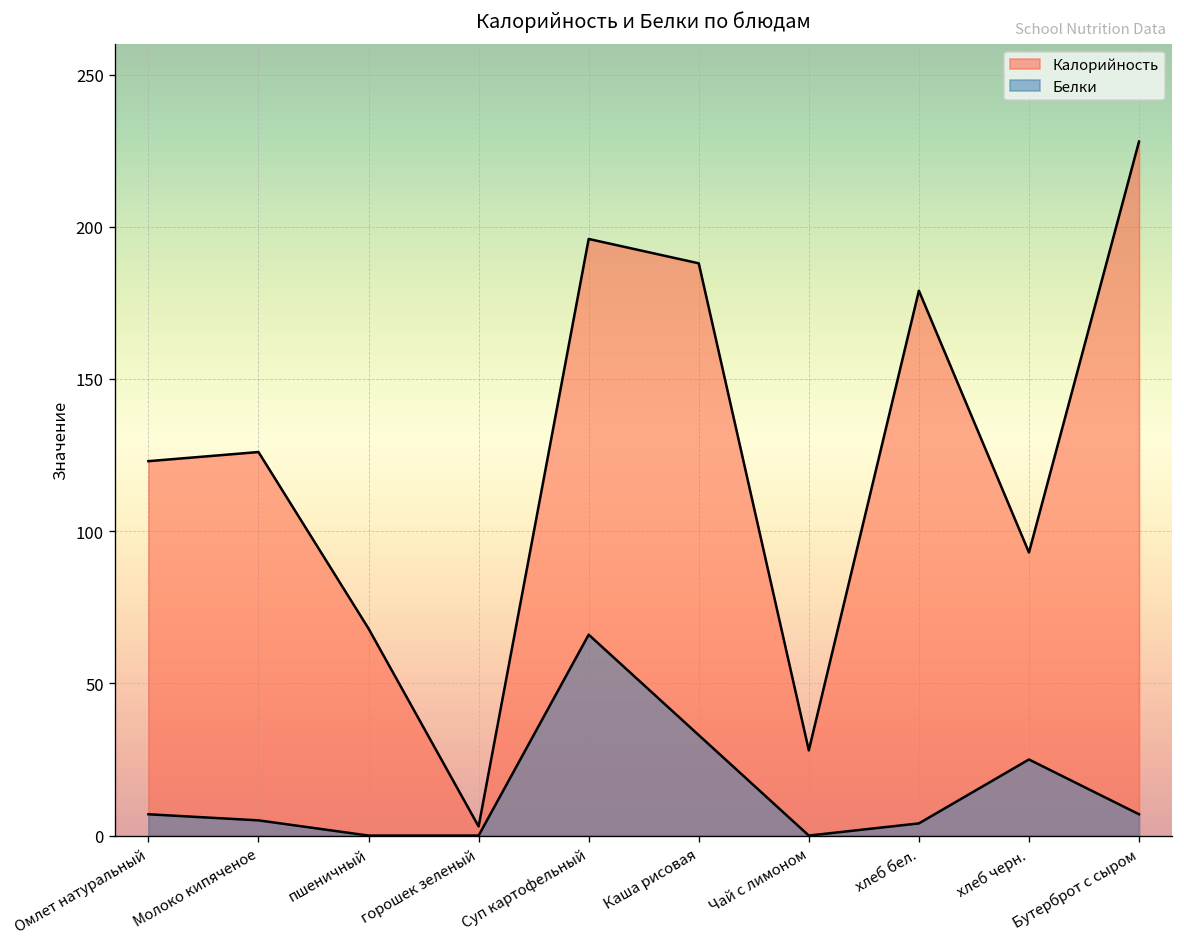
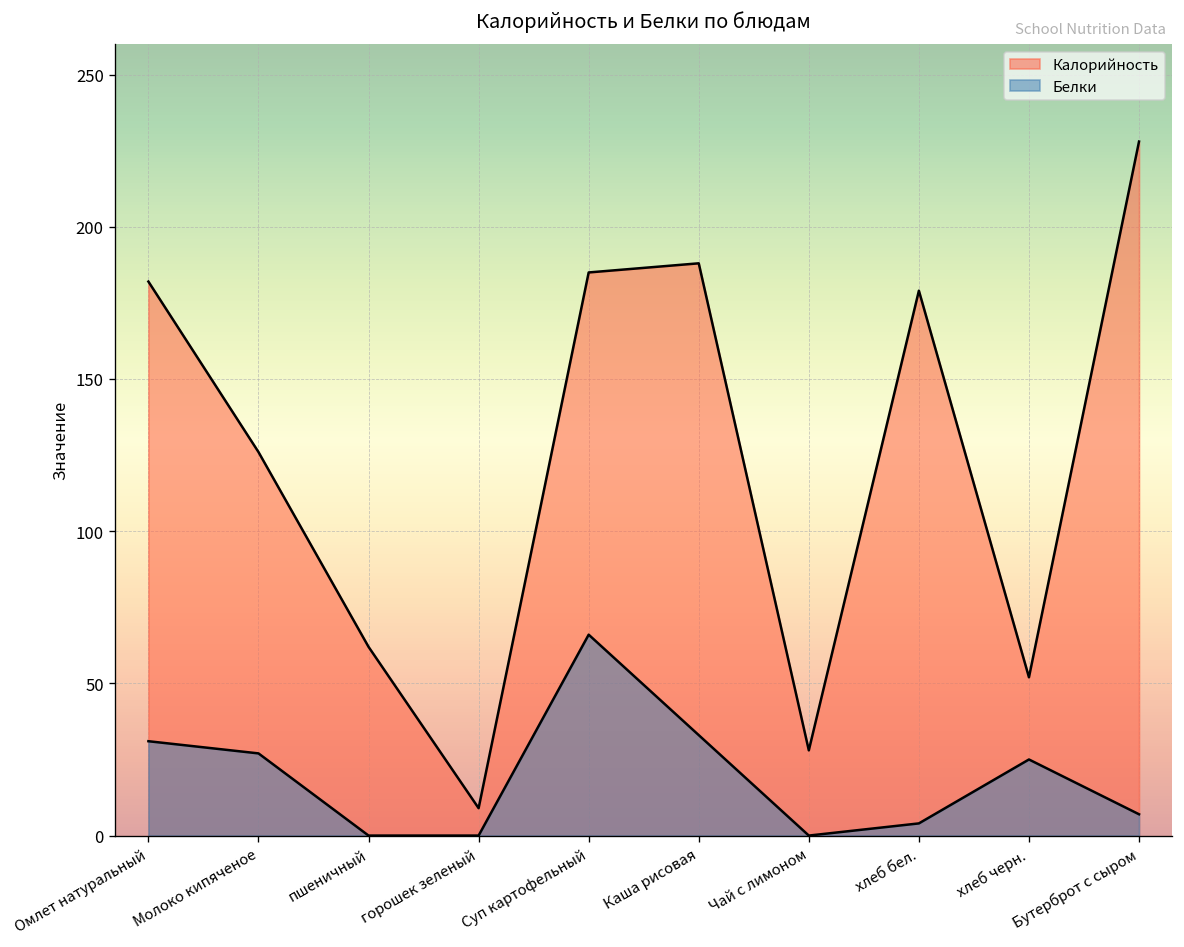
Калорийность, Омлет натуральный: 123 -> 182
Белки, Омлет натуральный: 7 -> 31
Белки, Молоко кипяченое: 5 -> 27
Калорийность, пшеничный: 68 -> 62
Калорийность, горошек зеленый: 3 -> 9
Калорийность, Суп картофельный: 196 -> 185
Калорийность, хлеб черн.: 93 -> 52
